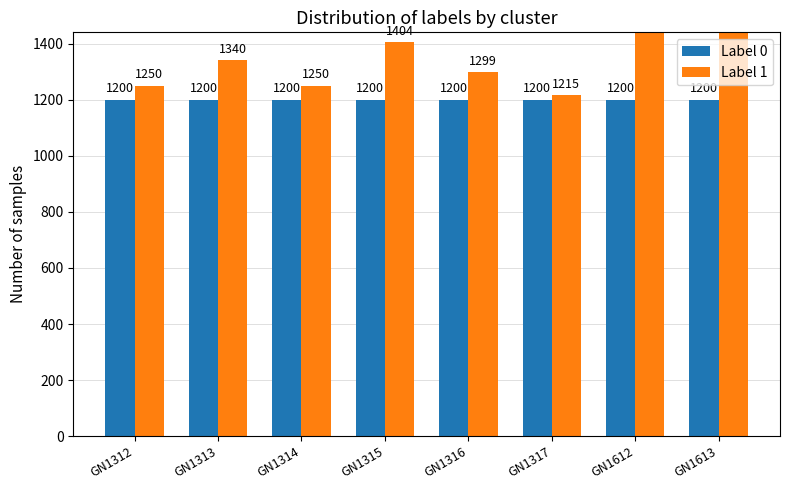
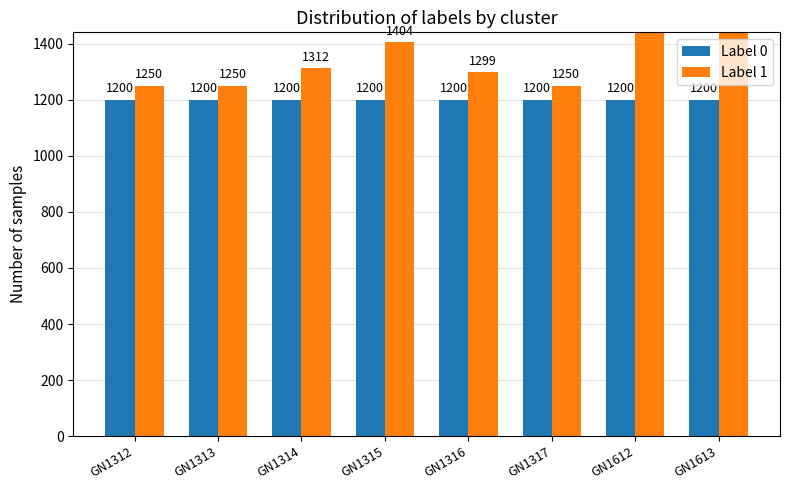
Label 1, GN1313: 1340 -> 1250
Label 1, GN1314: 1250 -> 1312
Label 1, GN1317: 1215 -> 1250
